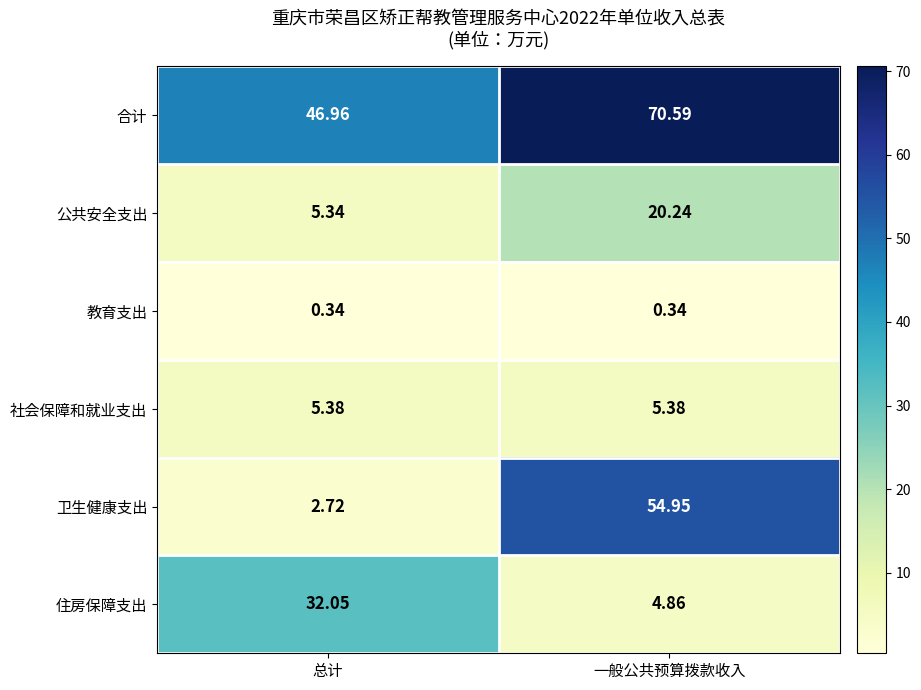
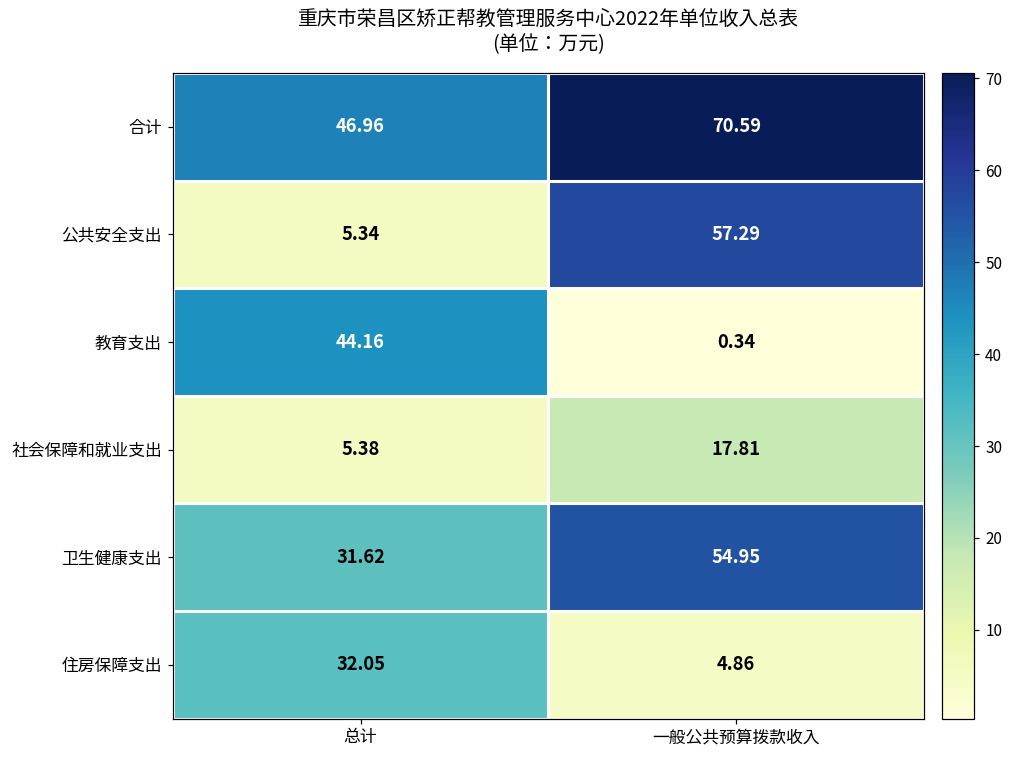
公共安全支出, 一般公共预算拨款收入: 20.24 -> 57.29
教育支出, 总计: 0.34 -> 44.16
社会保障和就业支出, 一般公共预算拨款收入: 5.38 -> 17.81
卫生健康支出, 总计: 2.72 -> 31.62
